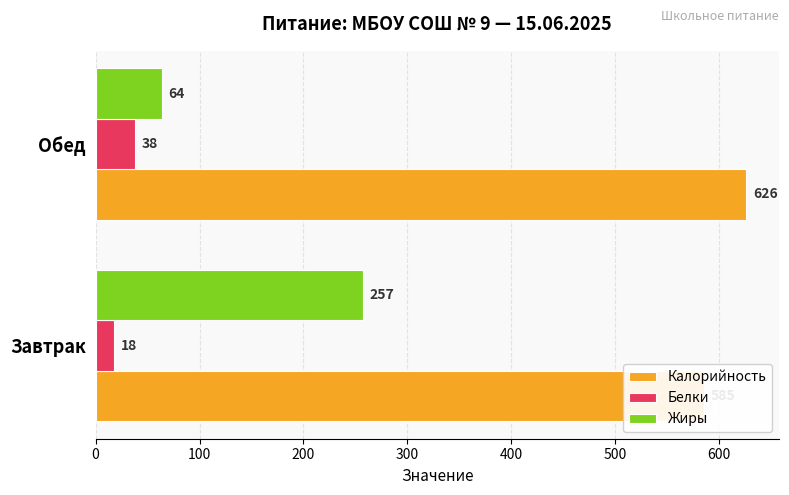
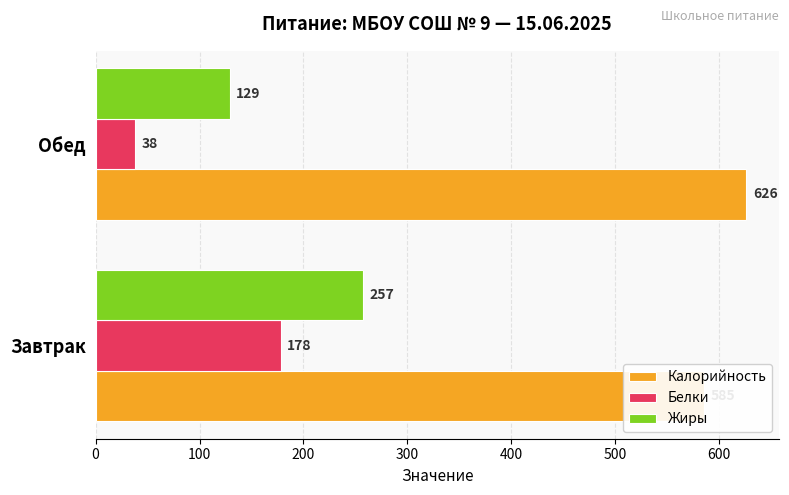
Жиры, Обед: 64 -> 129
Белки, Завтрак: 18 -> 178
